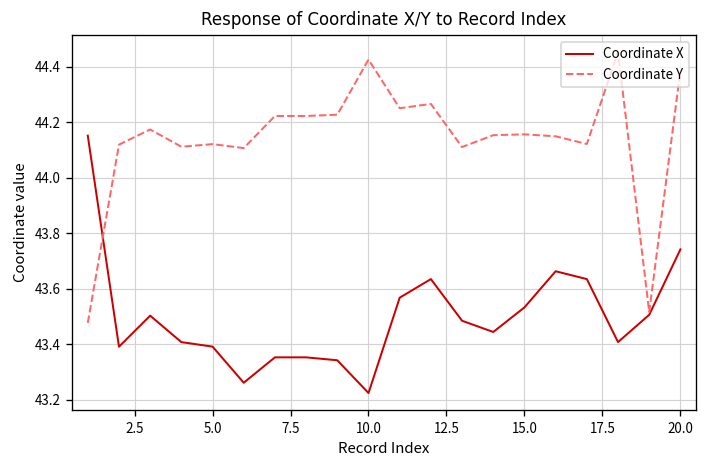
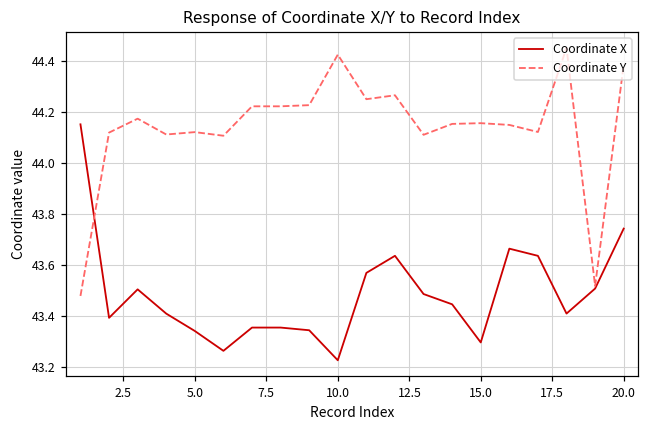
Coordinate X, 5.0: 43.39 -> 43.34
Coordinate X, 15.0: 43.53 -> 43.29
